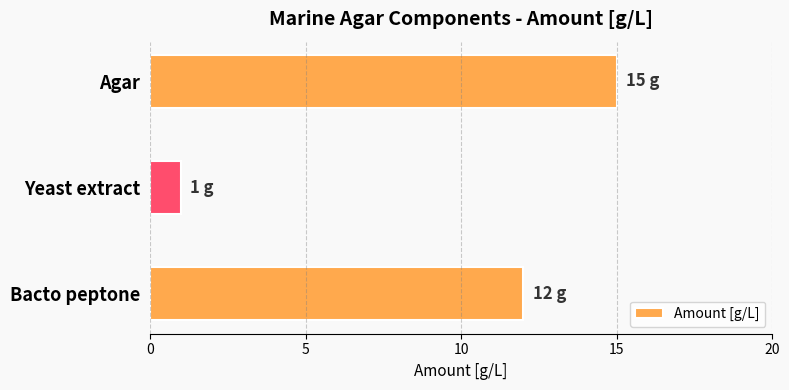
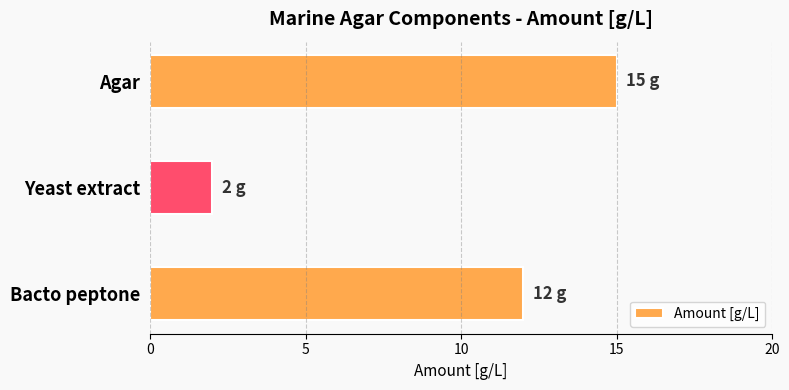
Yeast extract: 1 -> 2
